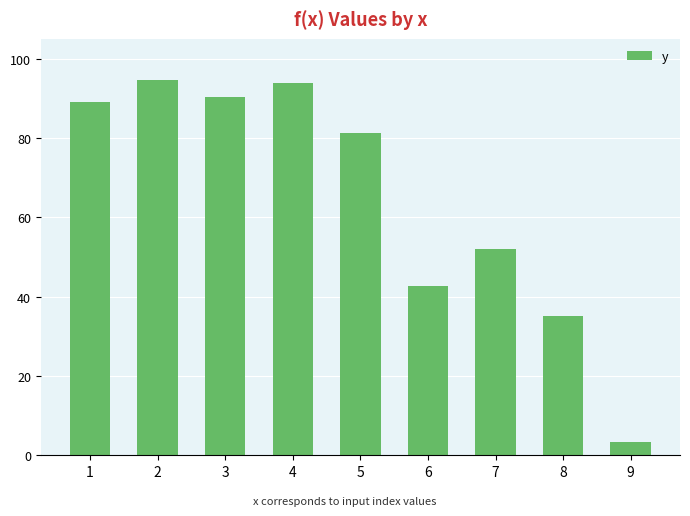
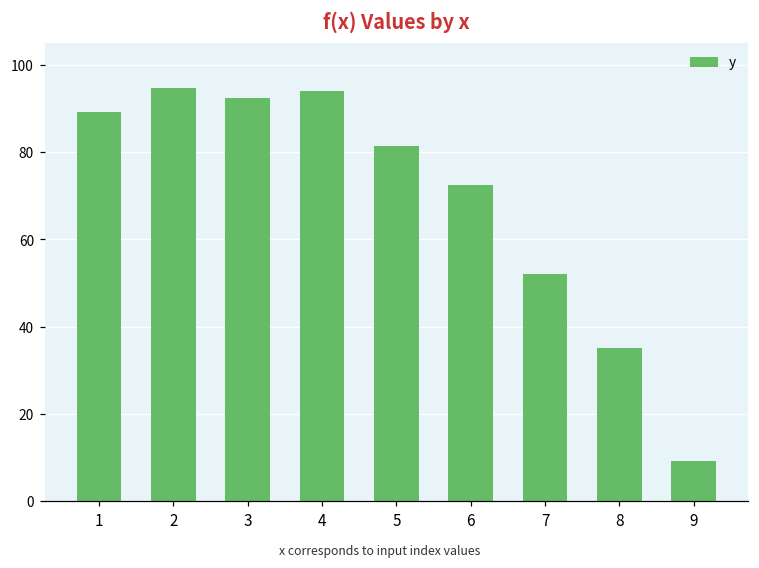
3: 90 -> 92
6: 43 -> 73
9: 3 -> 9
